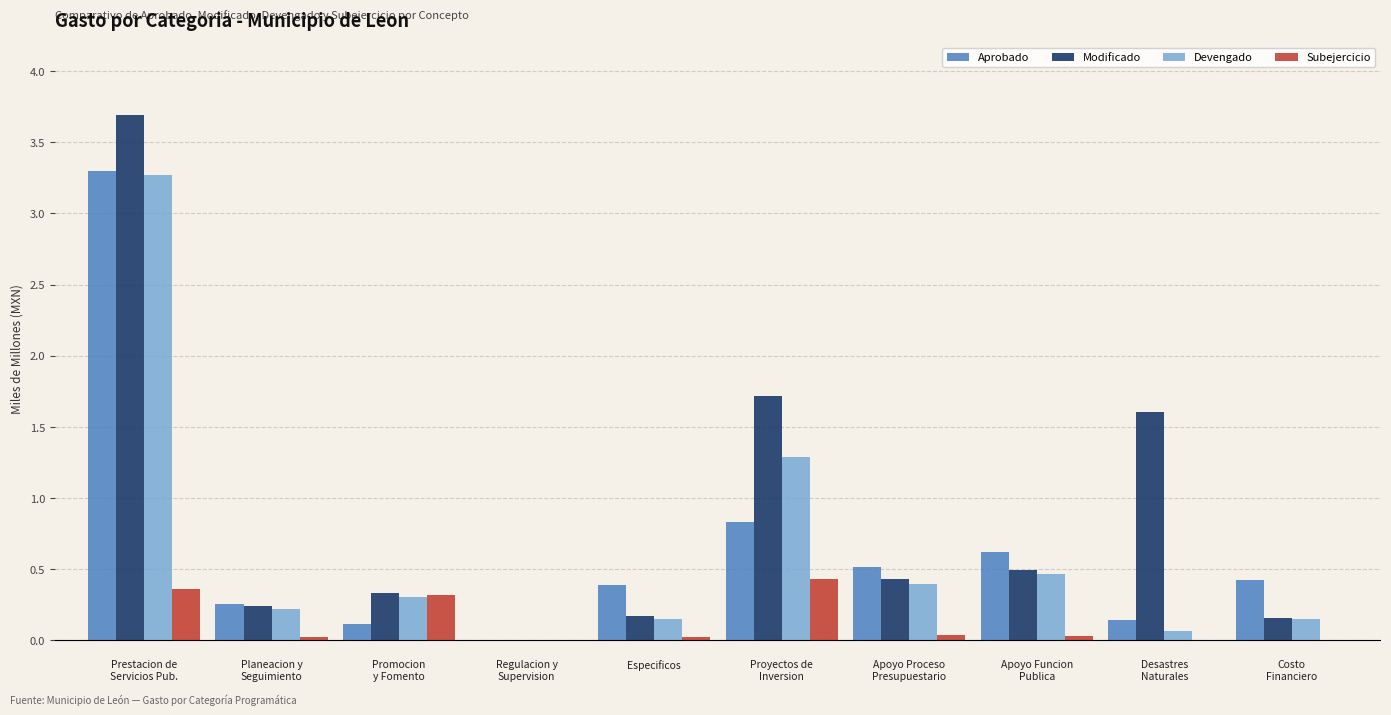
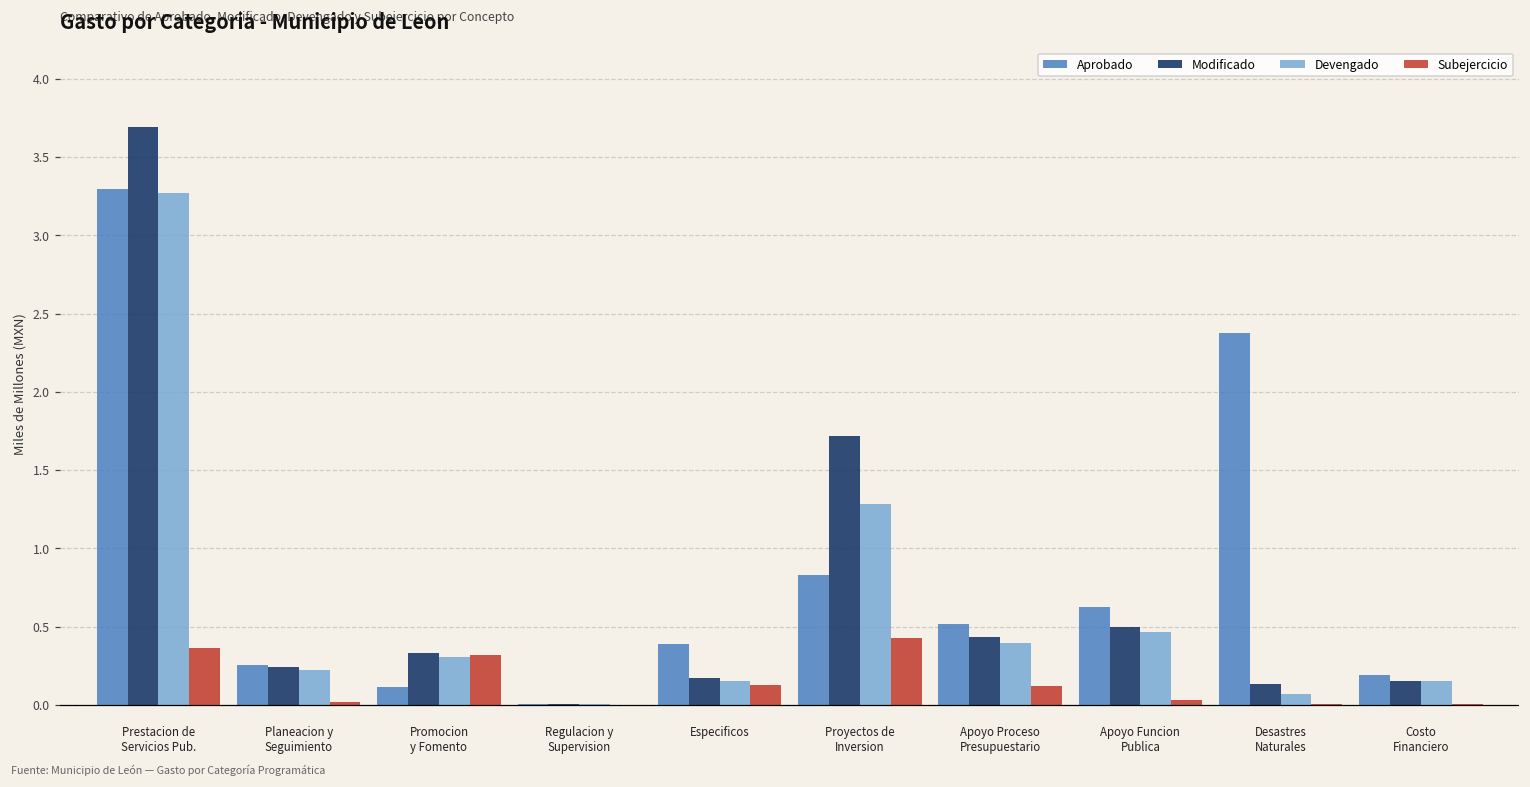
Subejercicio, Especificos: 0.02 -> 0.13
Subejercicio, Apoyo Proceso Presupuestario: 0.04 -> 0.12
Aprobado, Desastres Naturales: 0.14 -> 2.38
Modificado, Desastres Naturales: 1.60 -> 0.13
Aprobado, Costo Financiero: 0.43 -> 0.19
